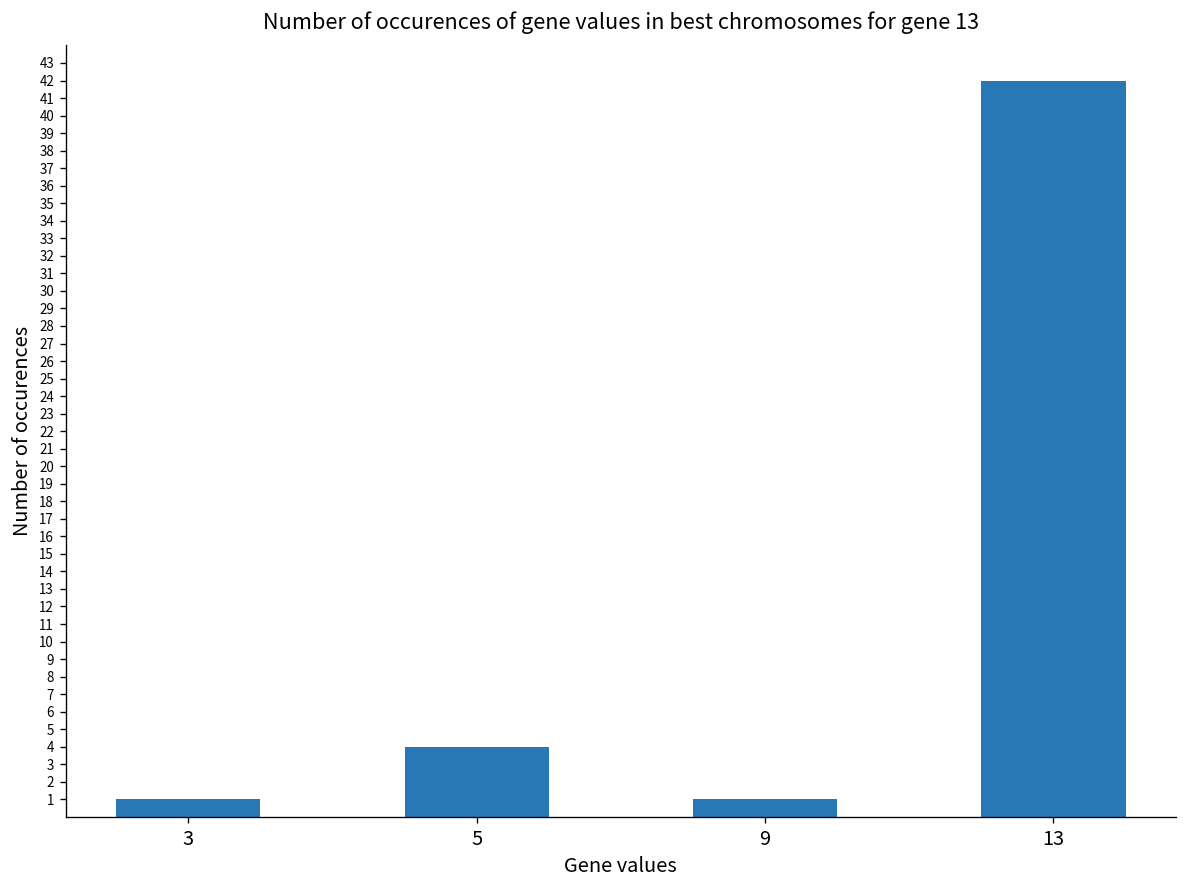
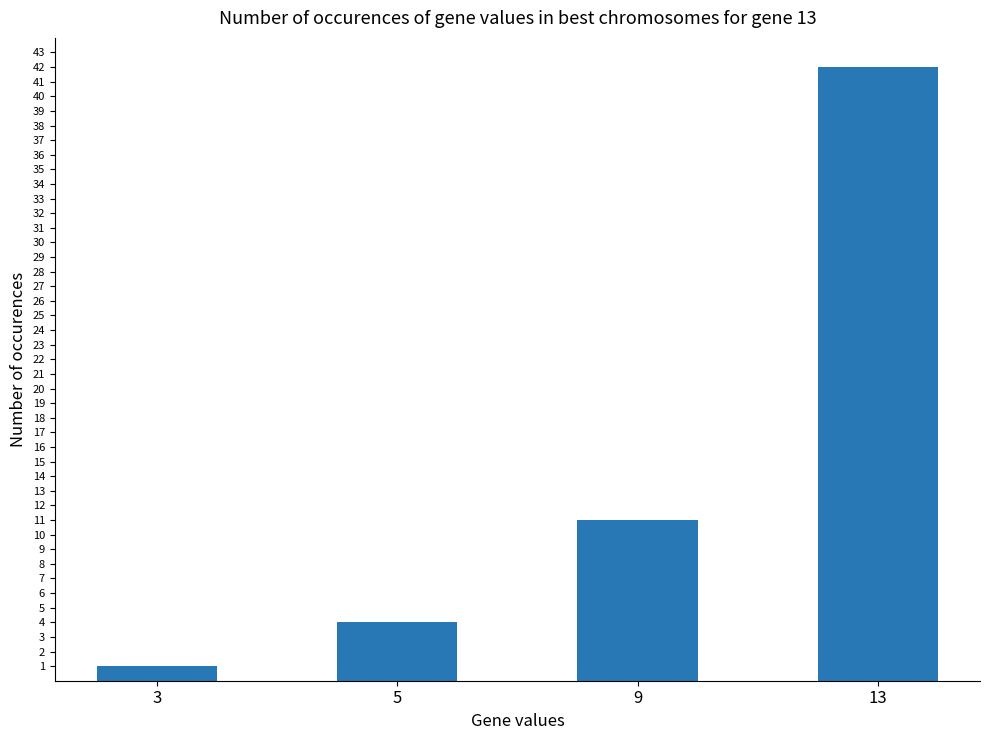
9: 1 -> 11
